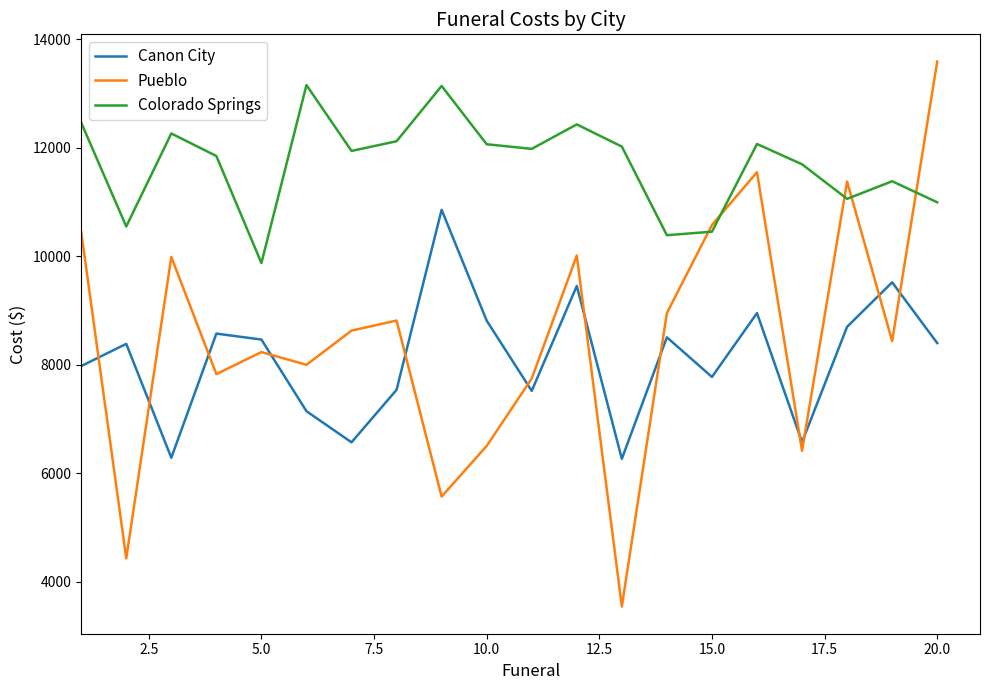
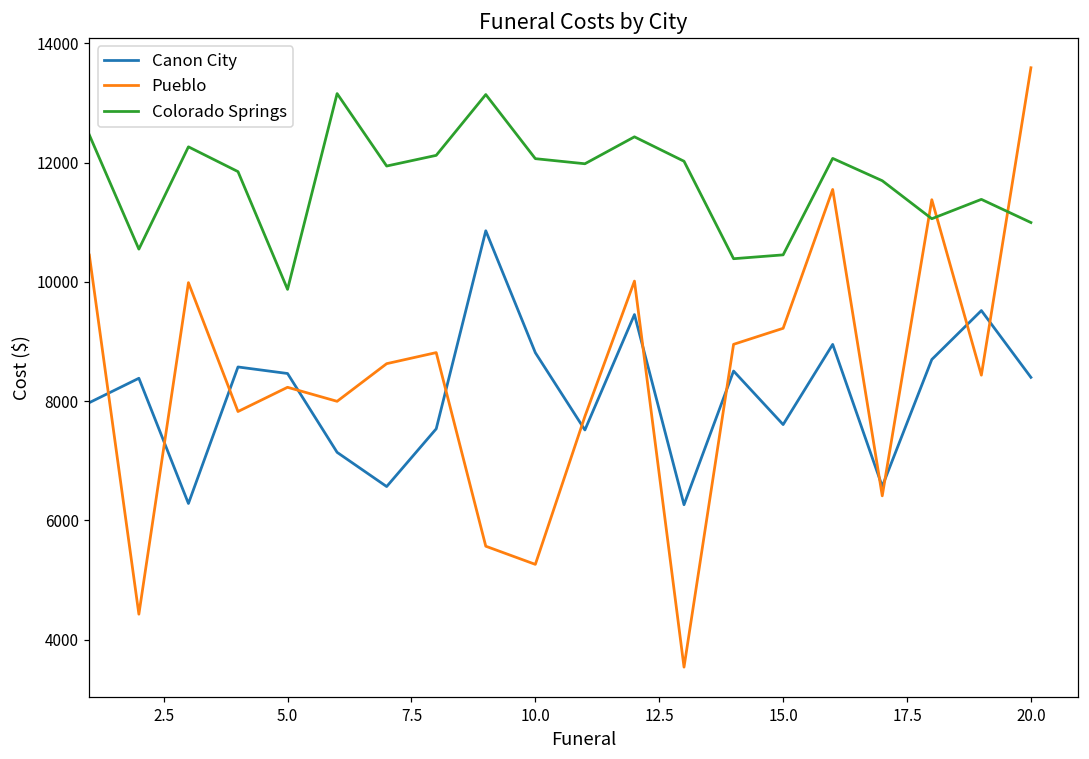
Pueblo, 10.0: 6500 -> 5300
Canon City, 15.0: 7800 -> 7600
Pueblo, 15.0: 10600 -> 9200
